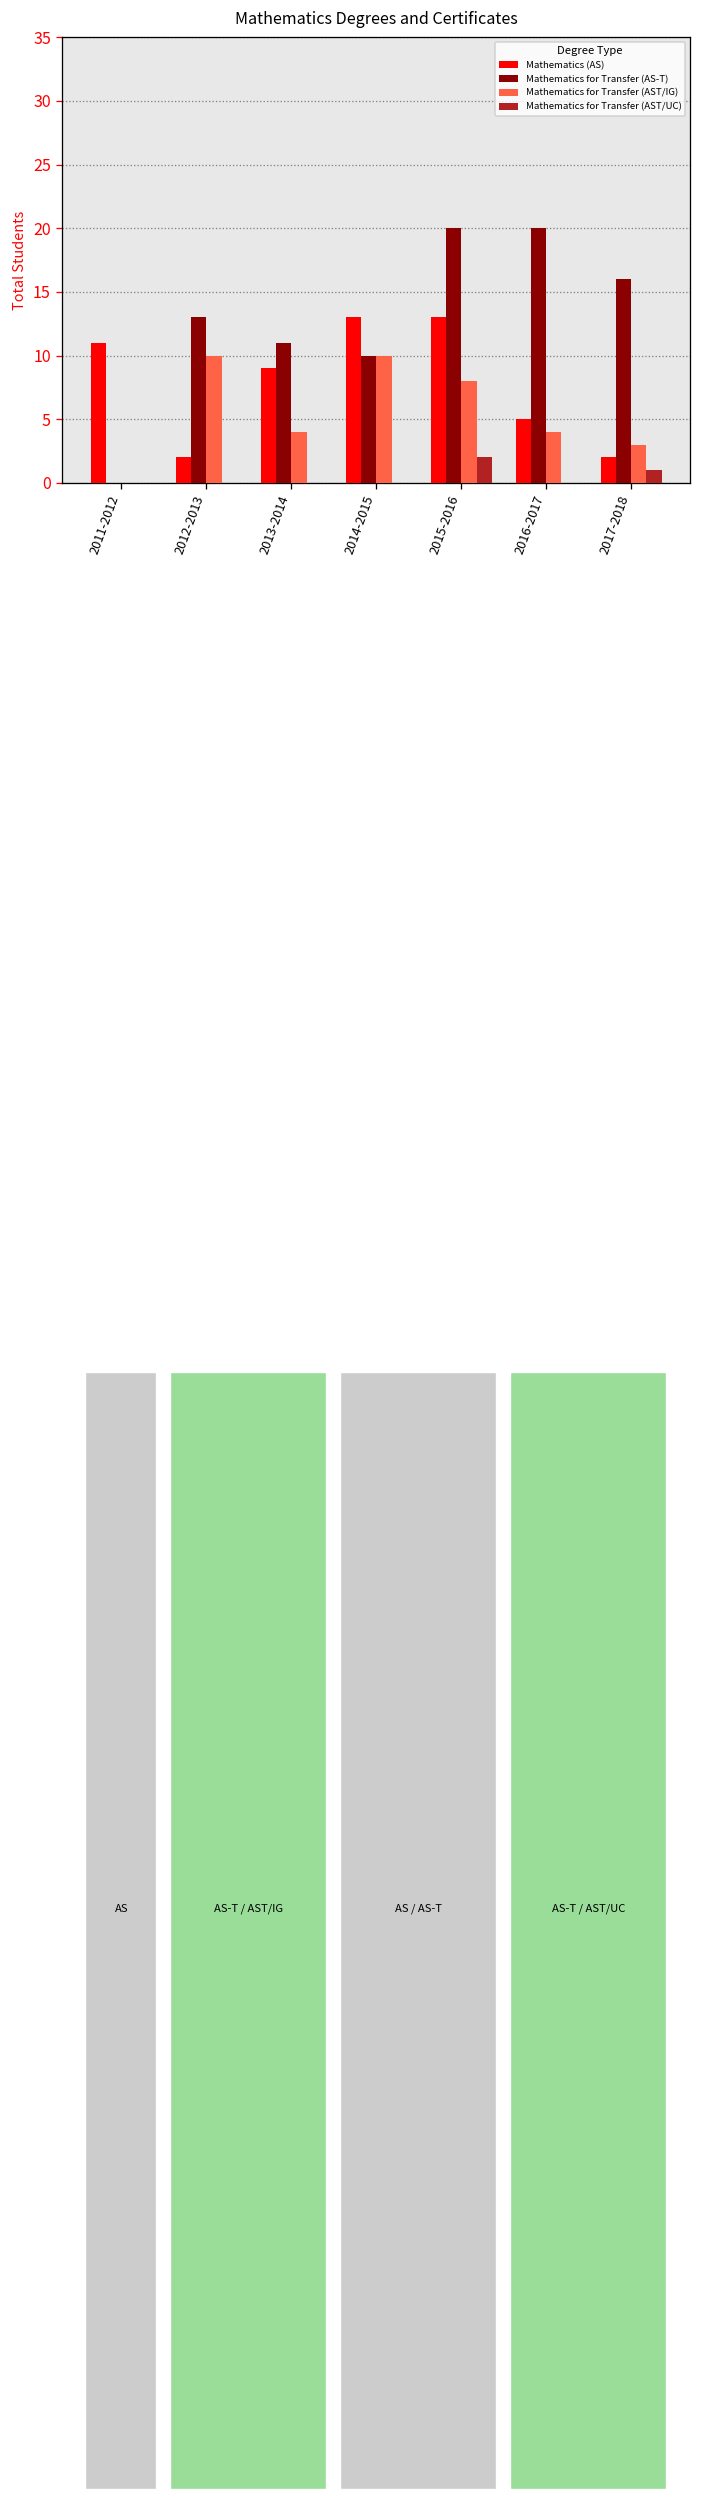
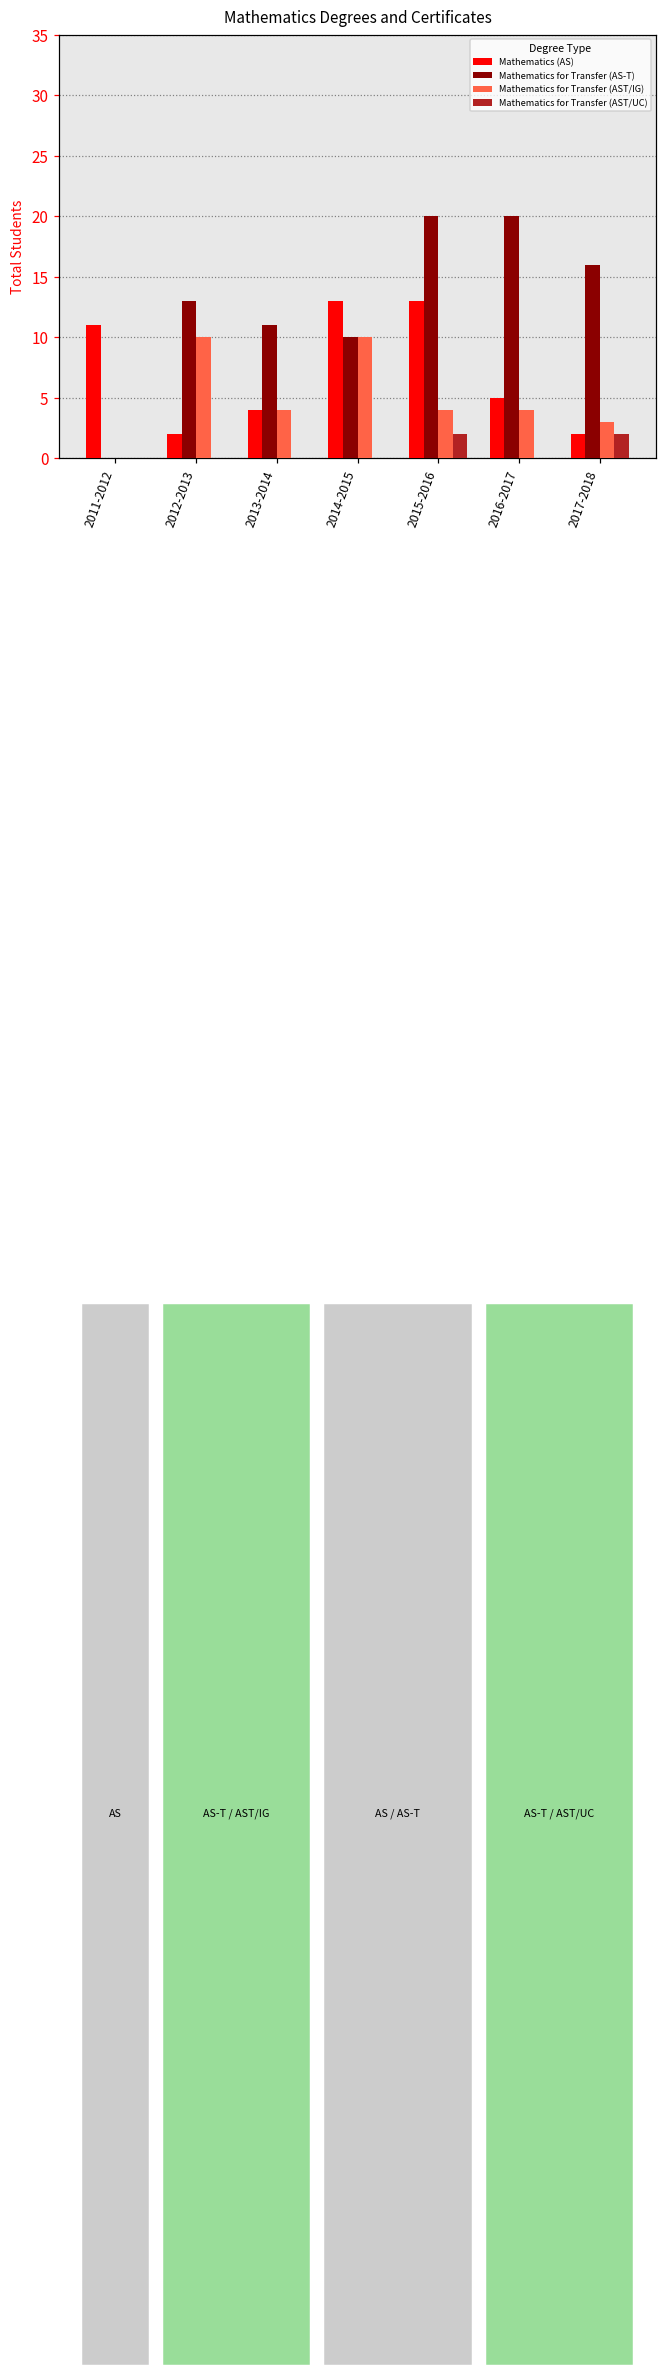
Mathematics (AS), 2013-2014: 9 -> 4
Mathematics for Transfer (AST/IG), 2015-2016: 8 -> 4
Mathematics for Transfer (AST/UC), 2017-2018: 1 -> 2
